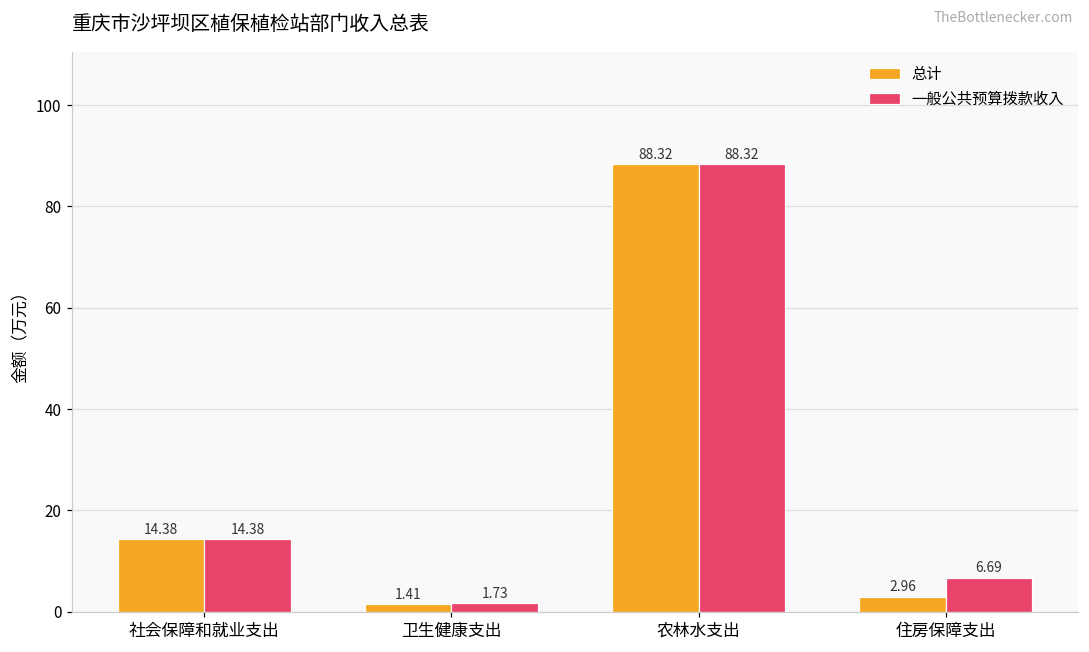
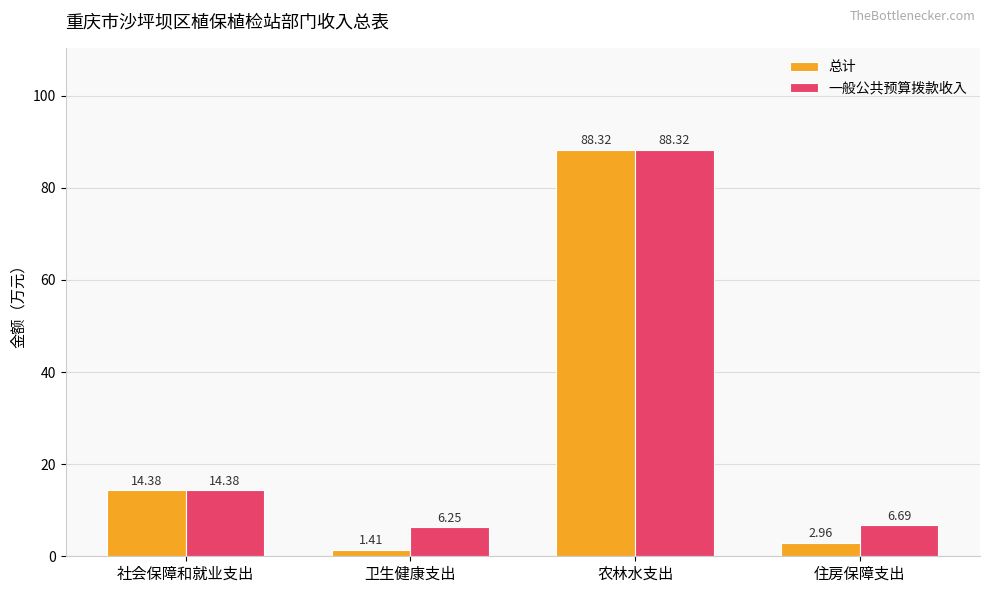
一般公共预算拨款收入, 卫生健康支出: 1.73 -> 6.25
